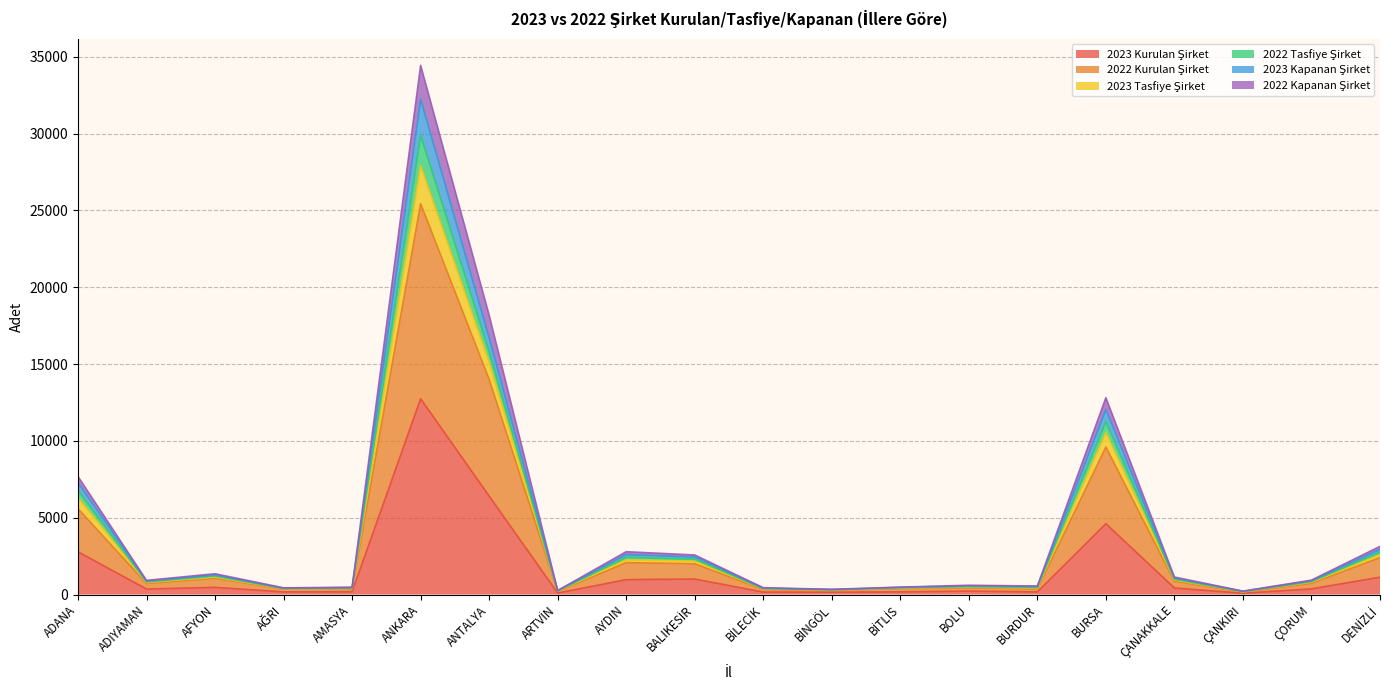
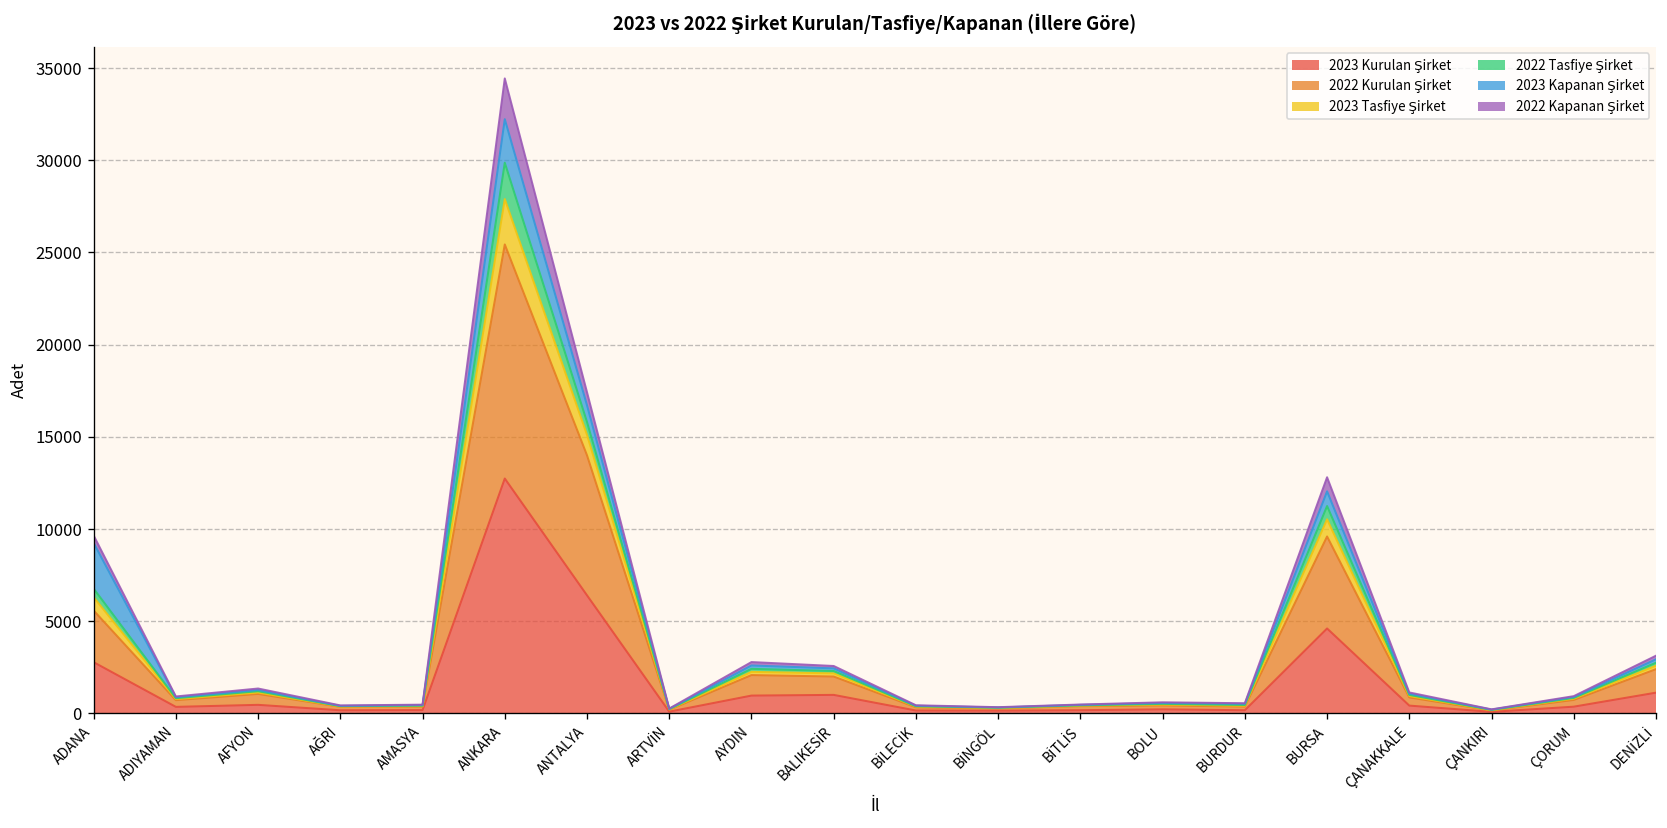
2023 Kapanan Şirket, ADANA: 500 -> 2500
2022 Kapanan Şirket, ANTALYA: 1500 -> 700
